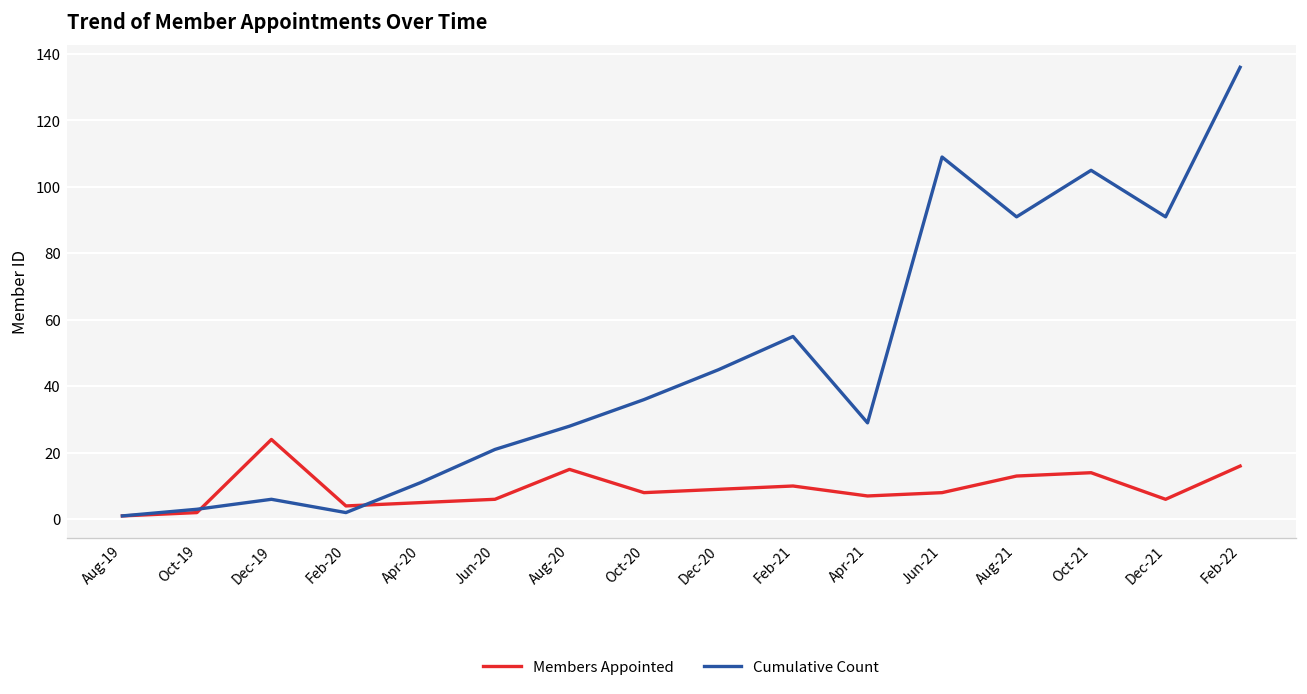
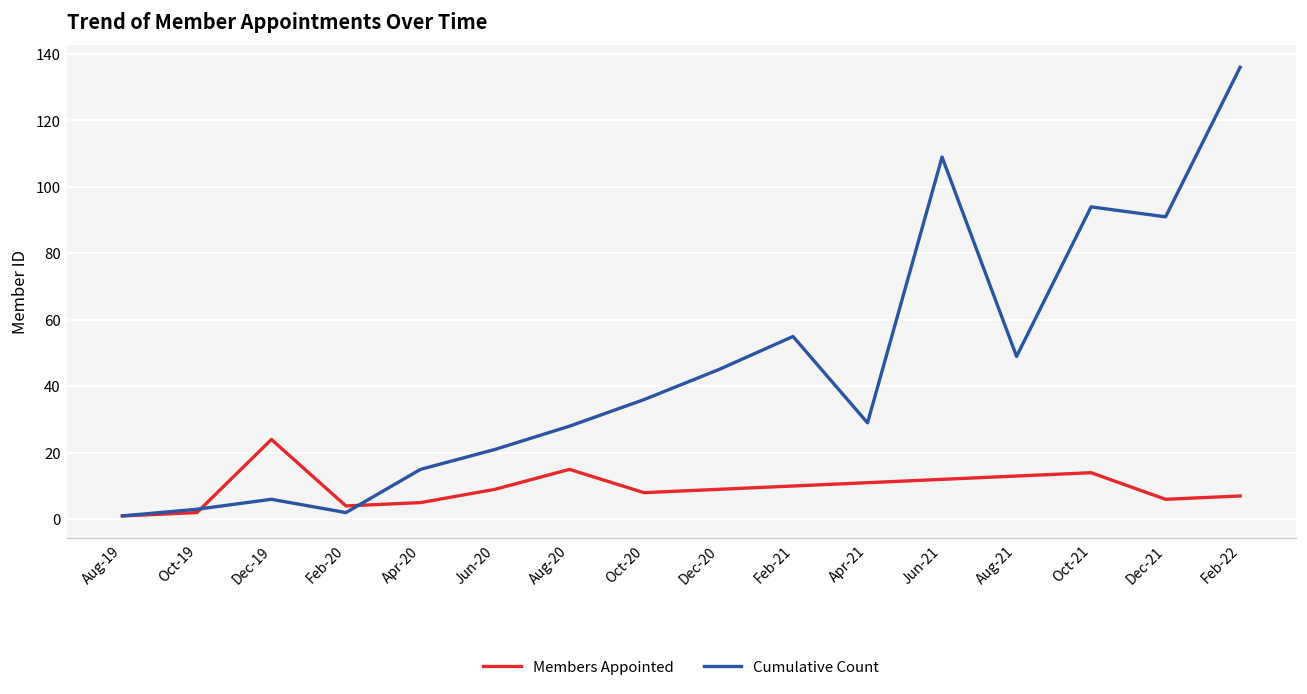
Cumulative Count, Apr-20: 11 -> 15
Members Appointed, Jun-20: 6 -> 9
Members Appointed, Apr-21: 7 -> 11
Members Appointed, Jun-21: 8 -> 12
Cumulative Count, Aug-21: 91 -> 49
Cumulative Count, Oct-21: 105 -> 94
Members Appointed, Feb-22: 16 -> 7
